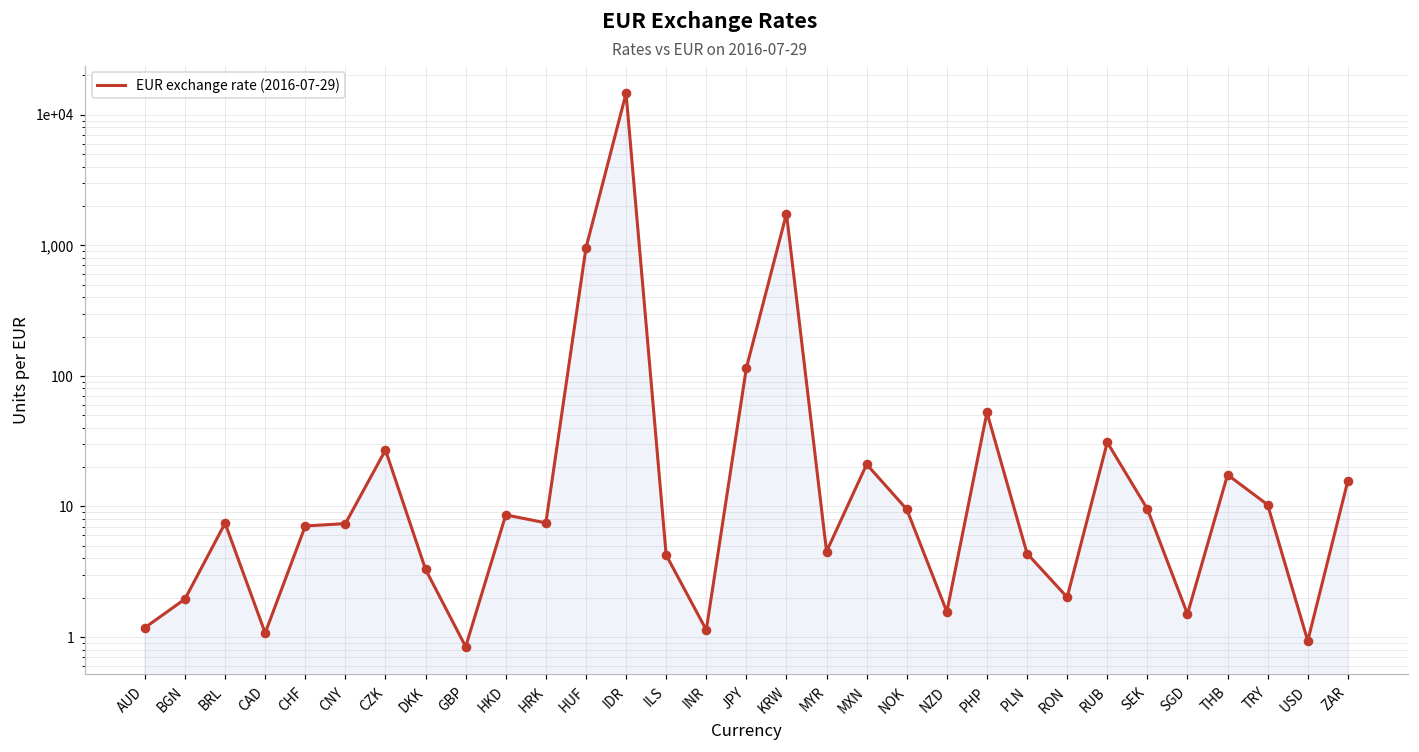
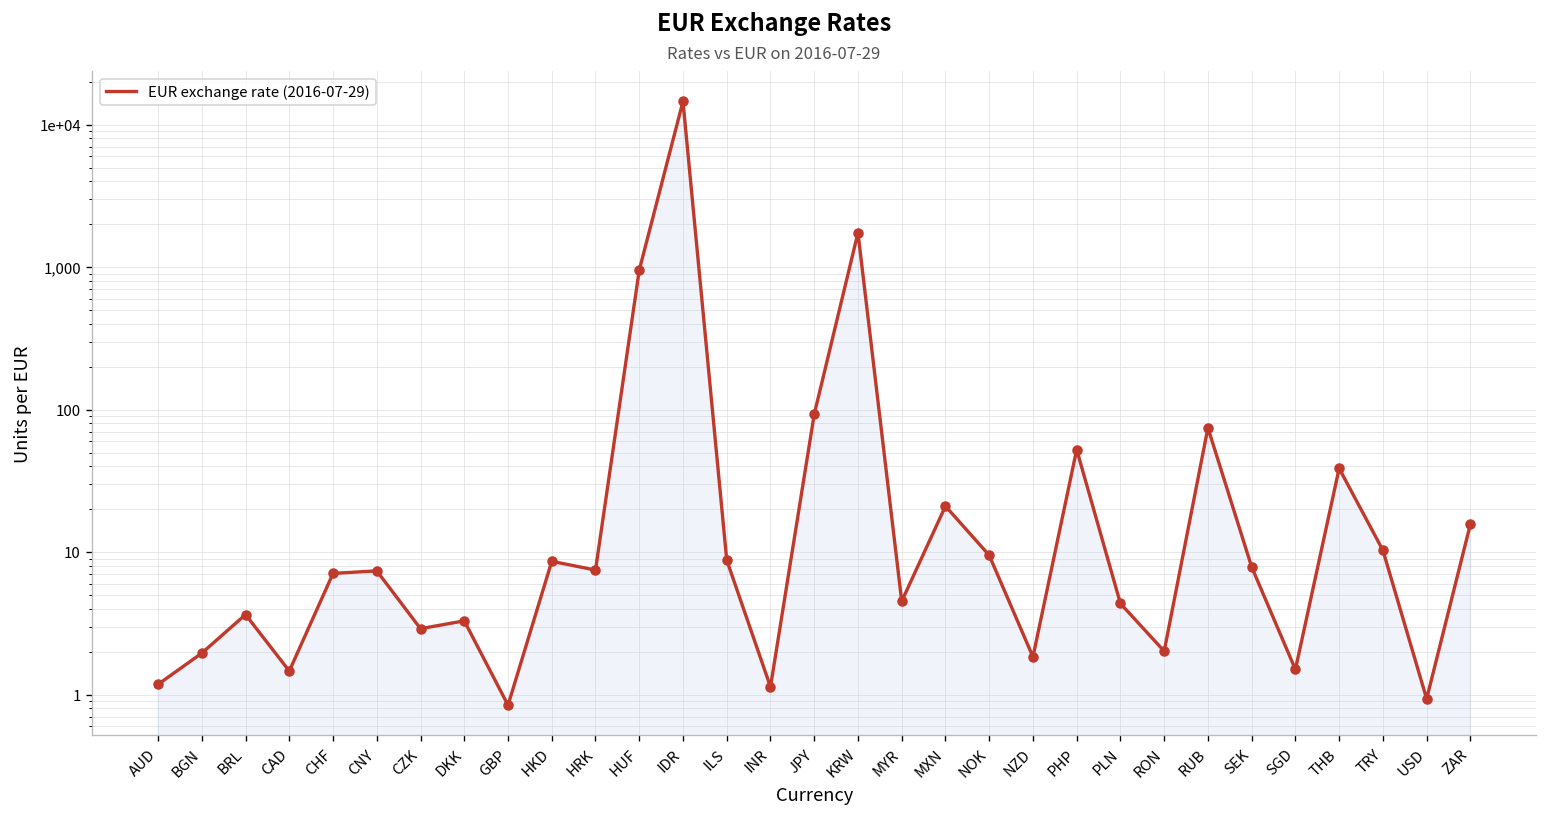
BRL: 7 -> 3.6
CAD: 1.1 -> 1.5
CZK: 27 -> 2.9
ILS: 4.2 -> 9
JPY: 110 -> 90
NZD: 1.6 -> 1.8
RUB: 31 -> 70
SEK: 10 -> 8
THB: 17 -> 39
